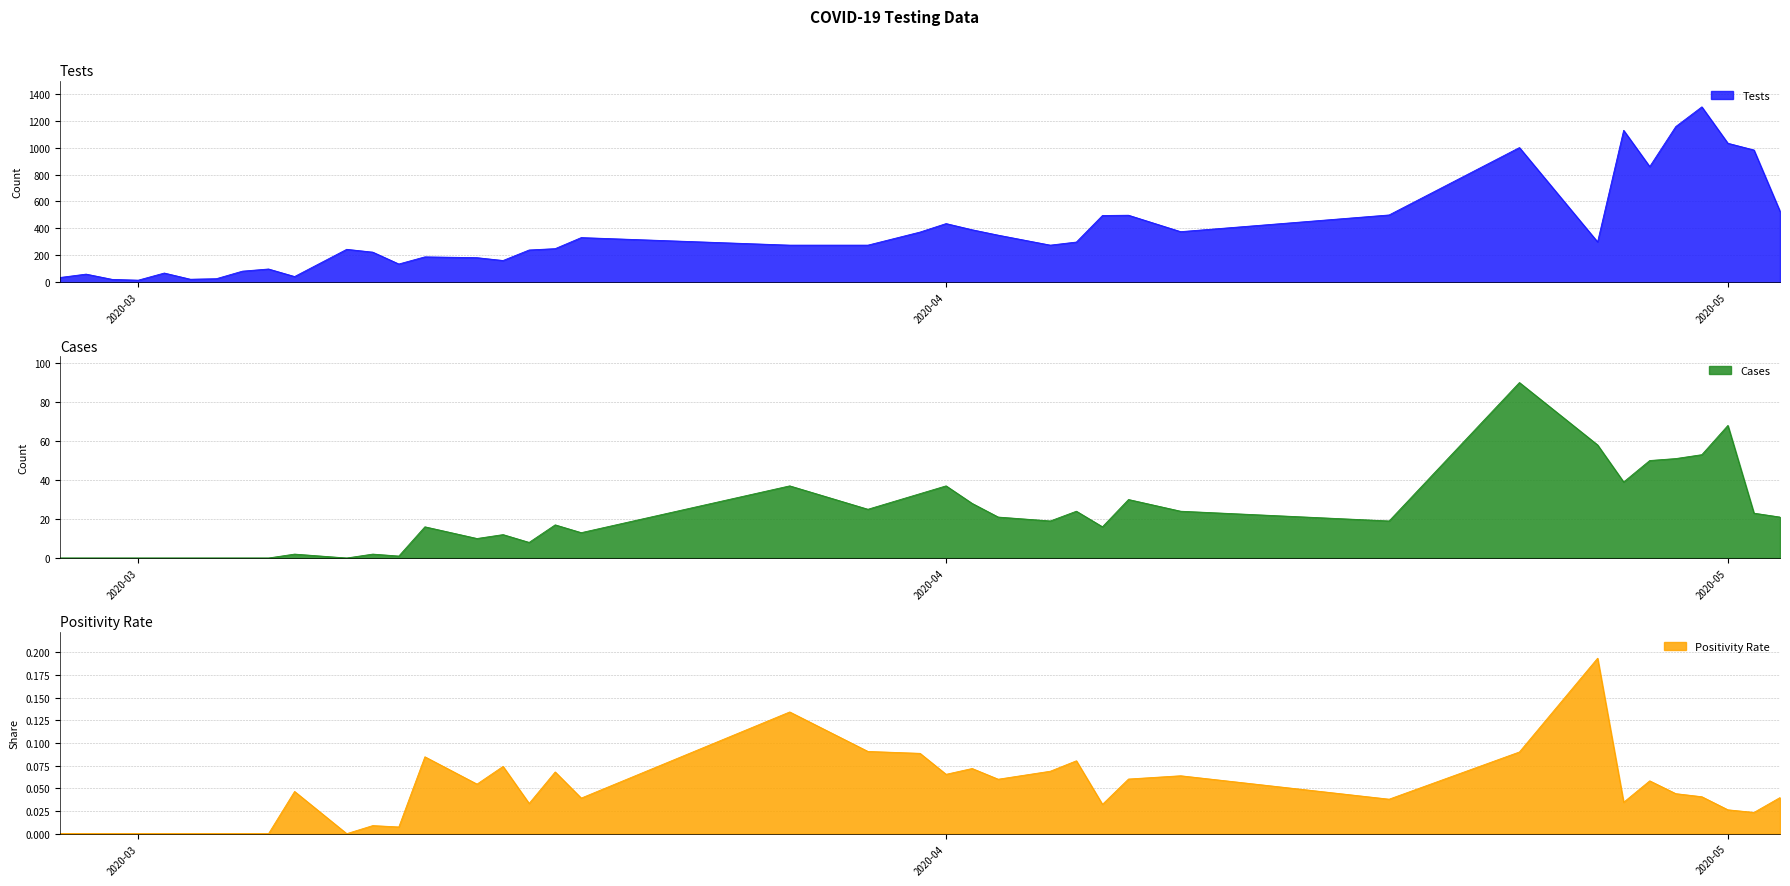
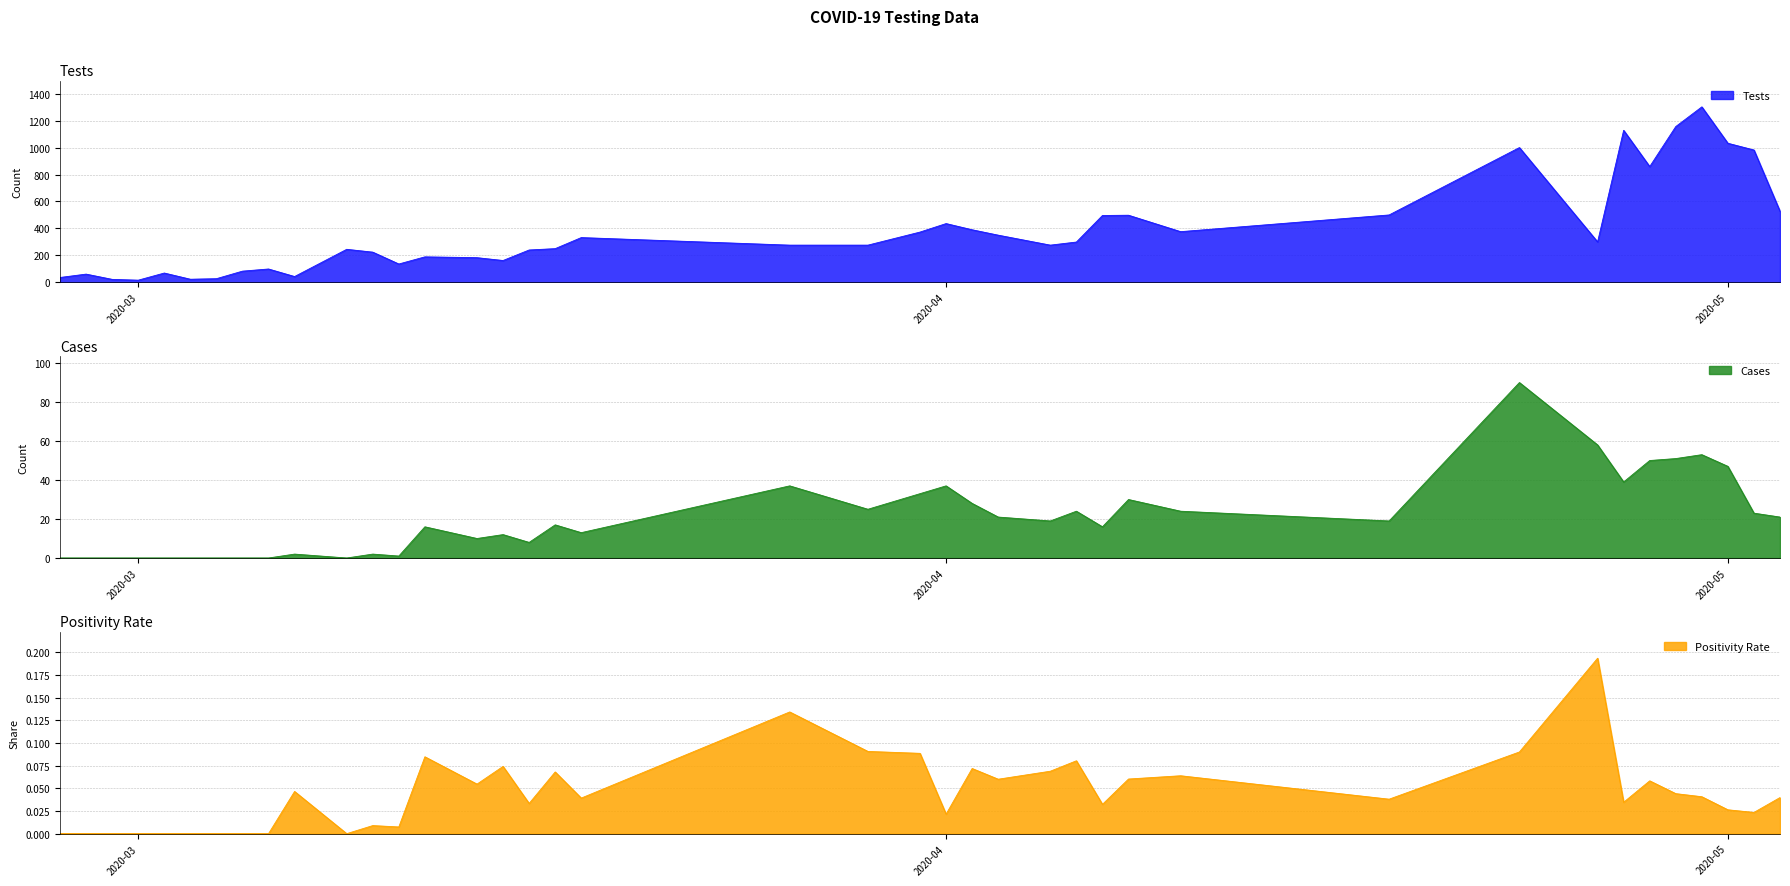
Cases, 2020-05: 68 -> 47
Positivity Rate, 2020-04: 0.07 -> 0.02
